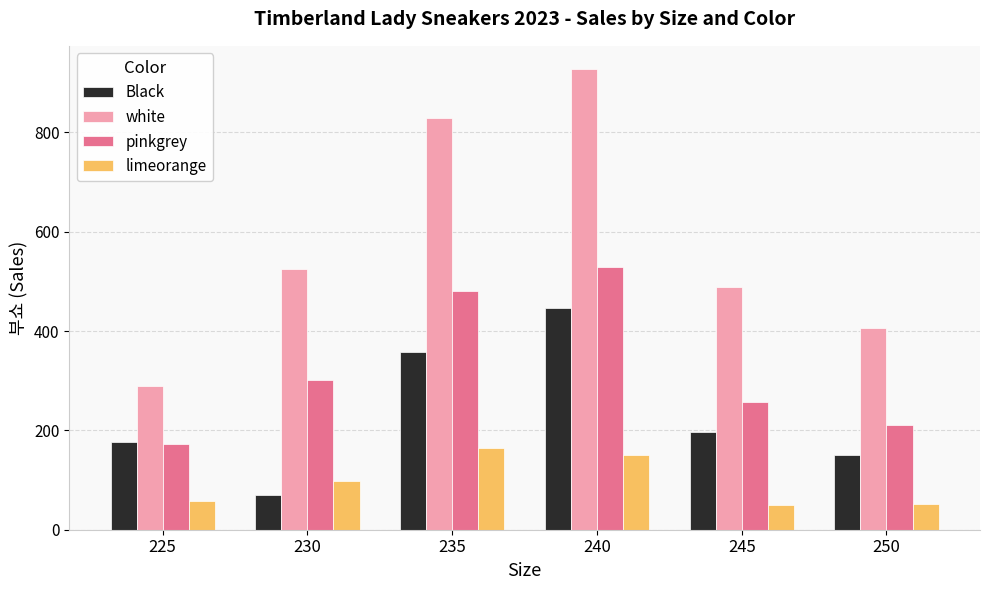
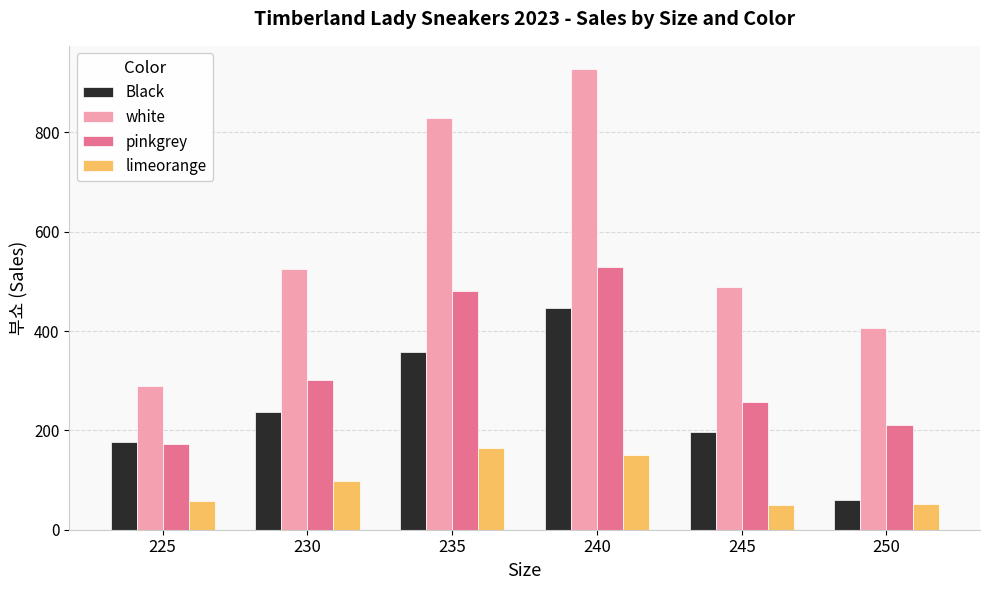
Black, 230: 70 -> 240
Black, 250: 150 -> 60
